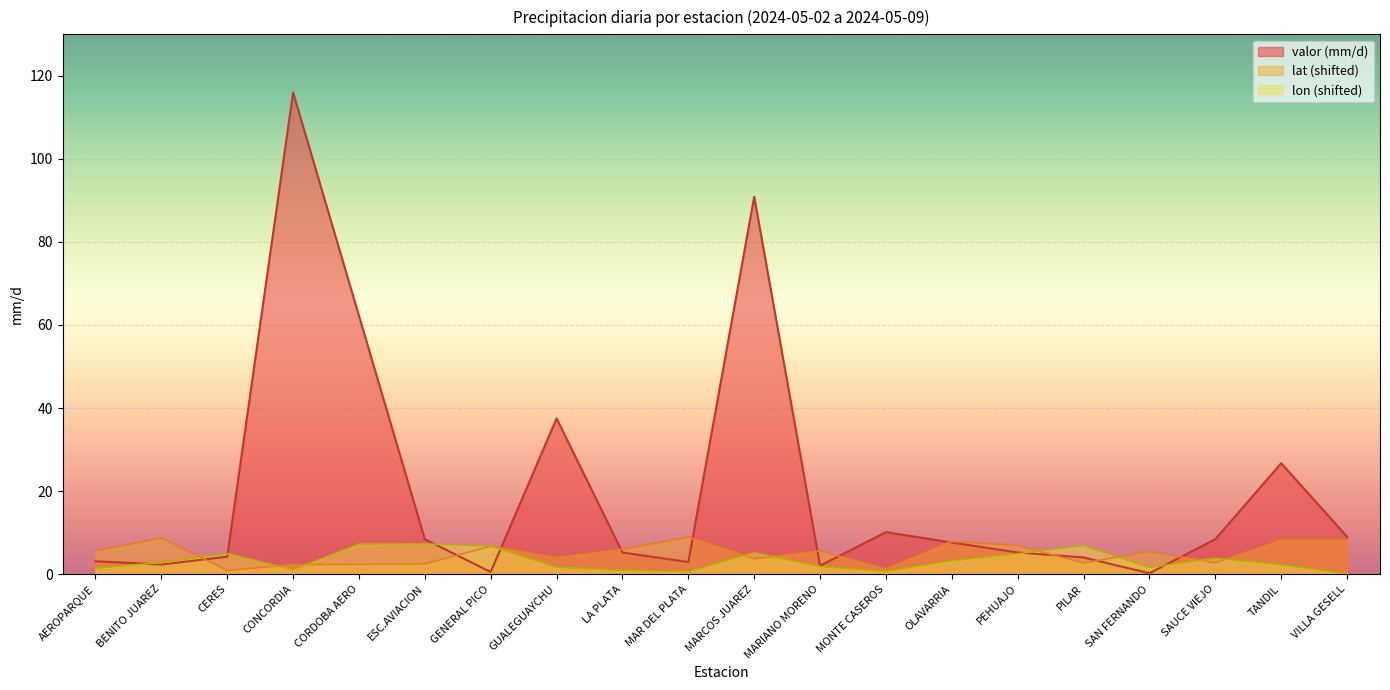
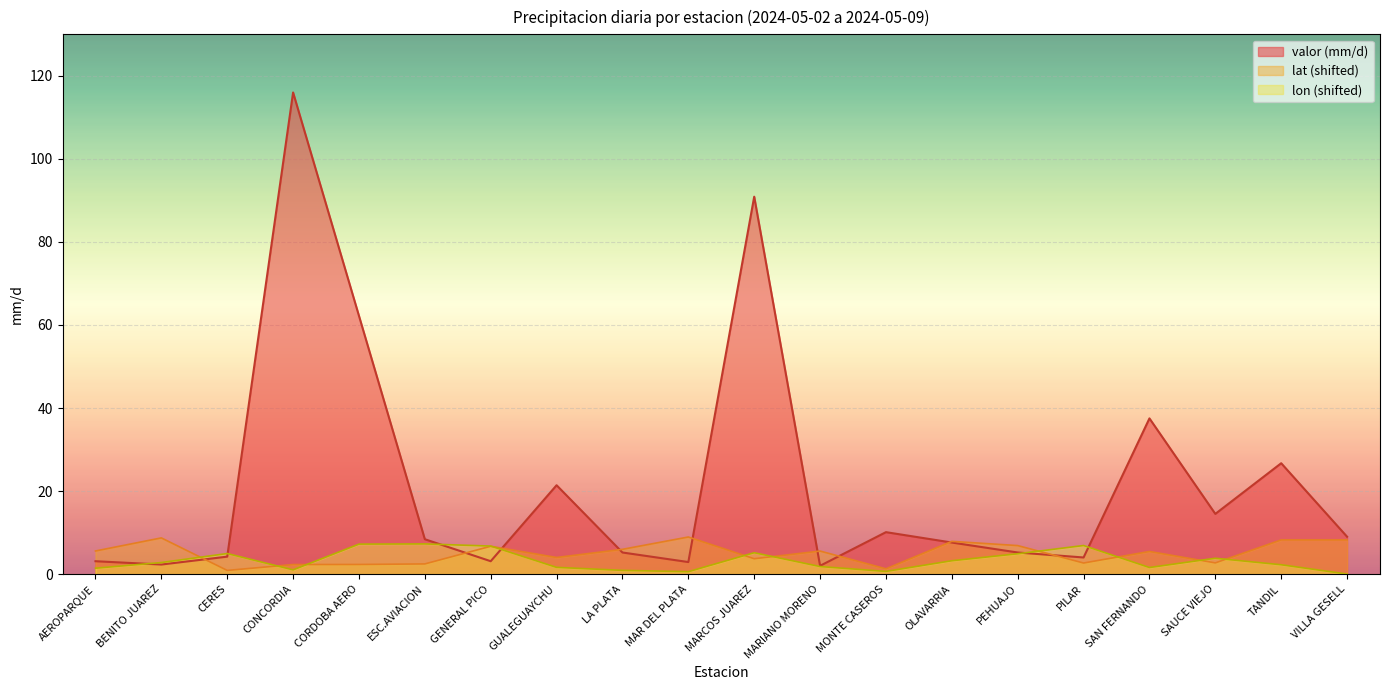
valor (mm/d), GENERAL PICO: 1 -> 3
valor (mm/d), GUALEGUAYCHU: 38 -> 21
valor (mm/d), SAN FERNANDO: 0 -> 38
valor (mm/d), SAUCE VIEJO: 8 -> 15
